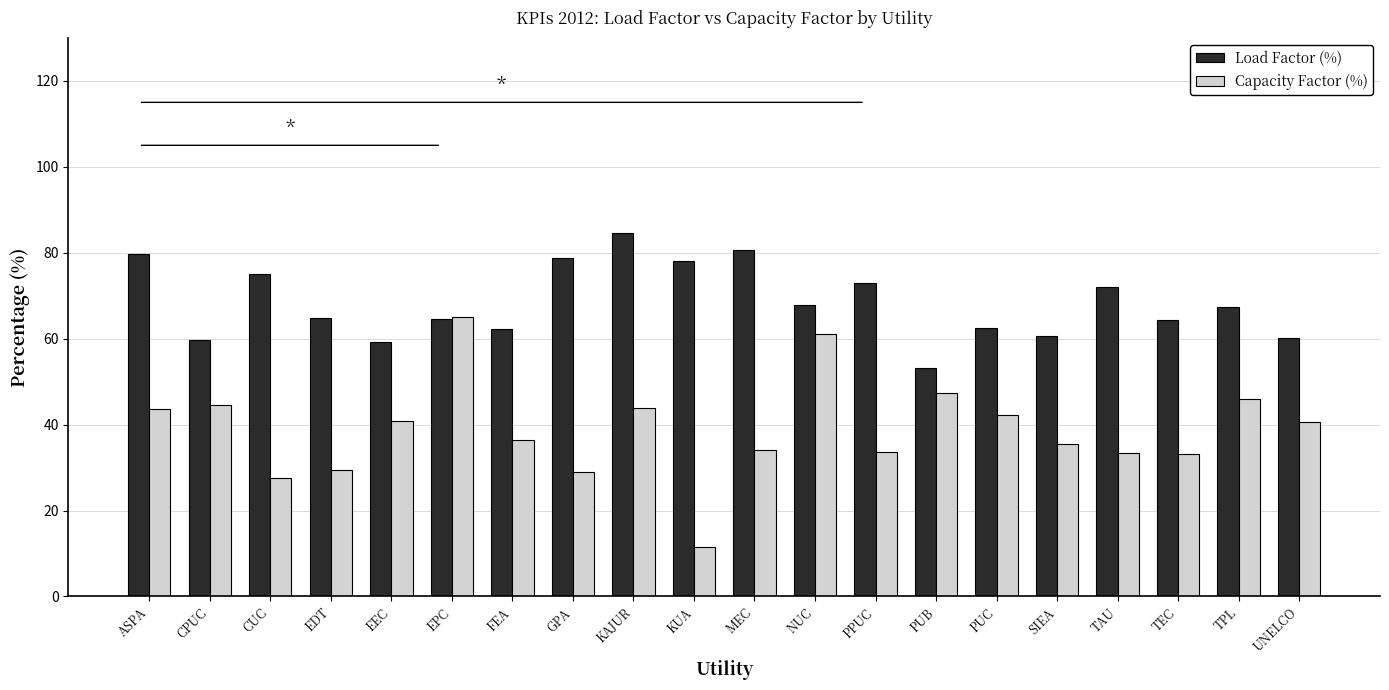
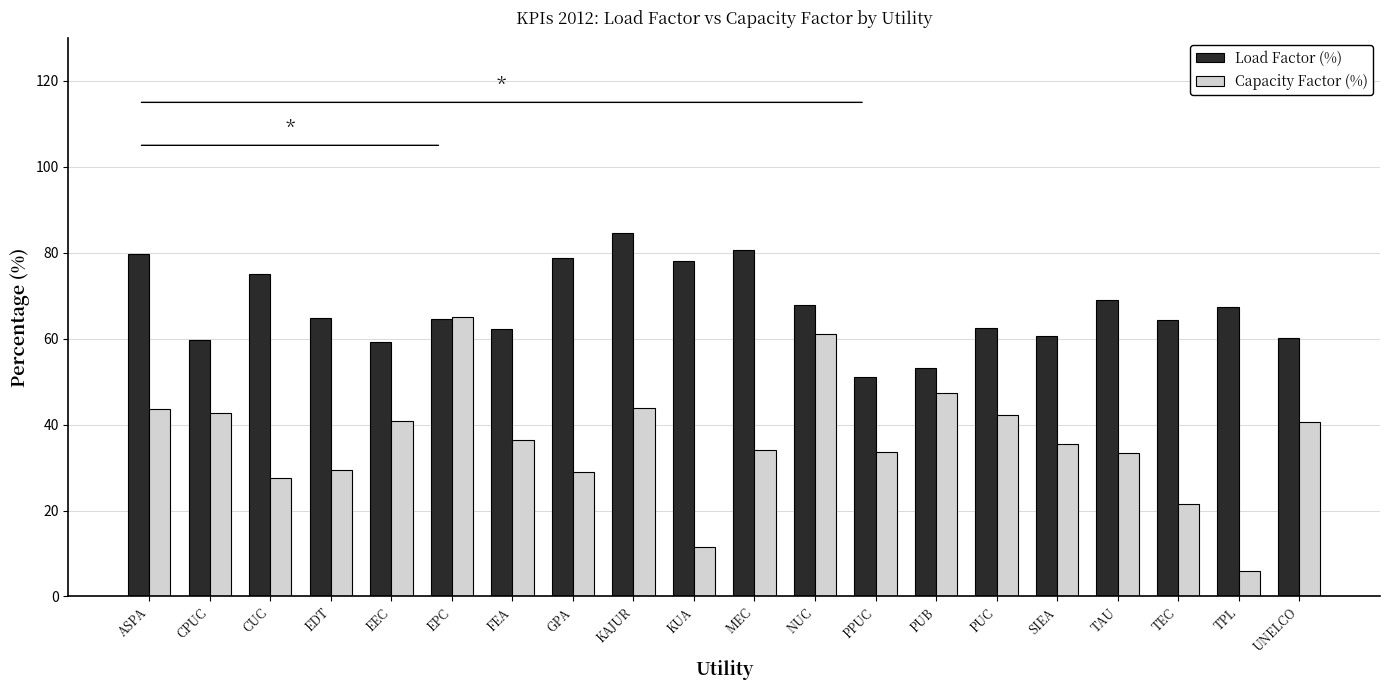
Capacity Factor (%), CPUC: 44 -> 43
Load Factor (%), PPUC: 73 -> 51
Load Factor (%), TAU: 72 -> 69
Capacity Factor (%), TEC: 33 -> 22
Capacity Factor (%), TPL: 46 -> 6
